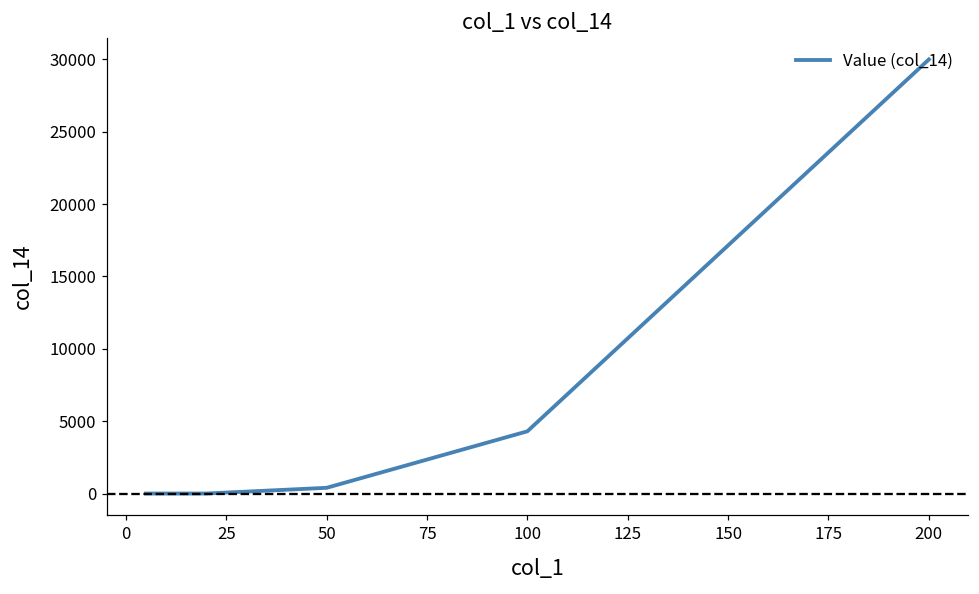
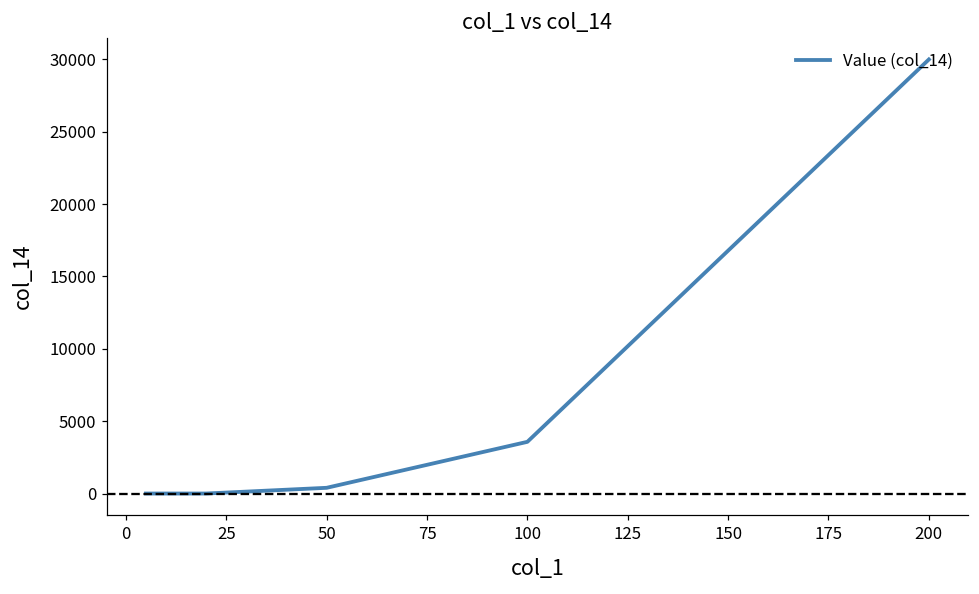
100: 4300 -> 3600
